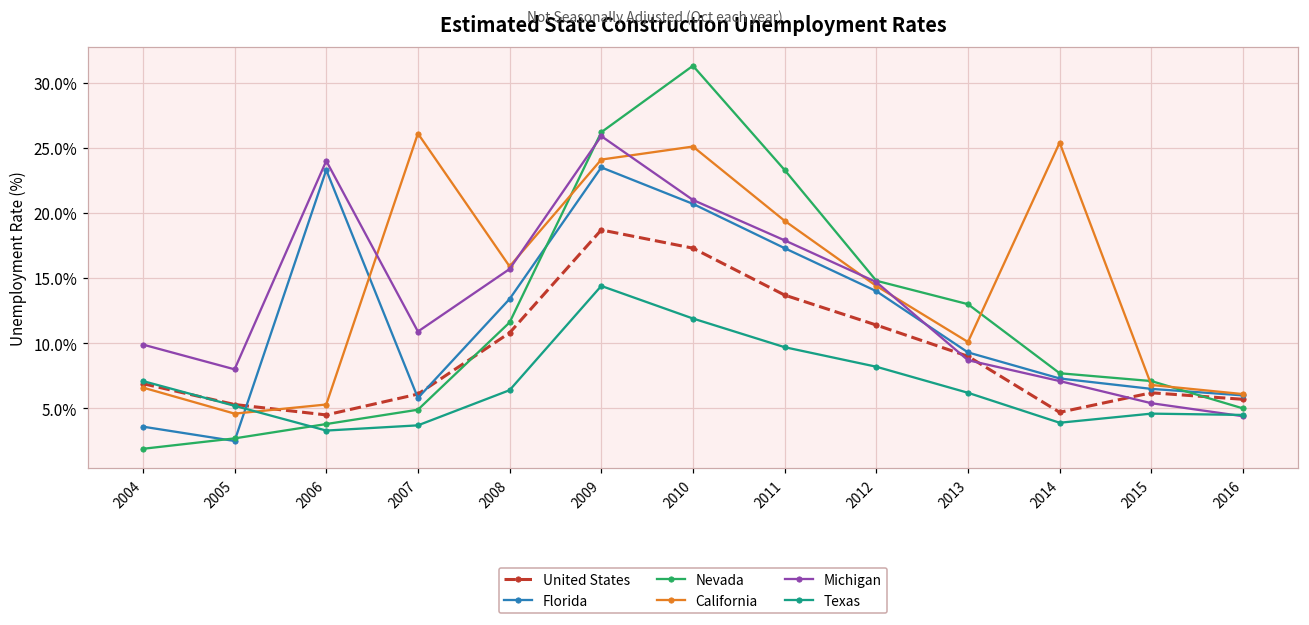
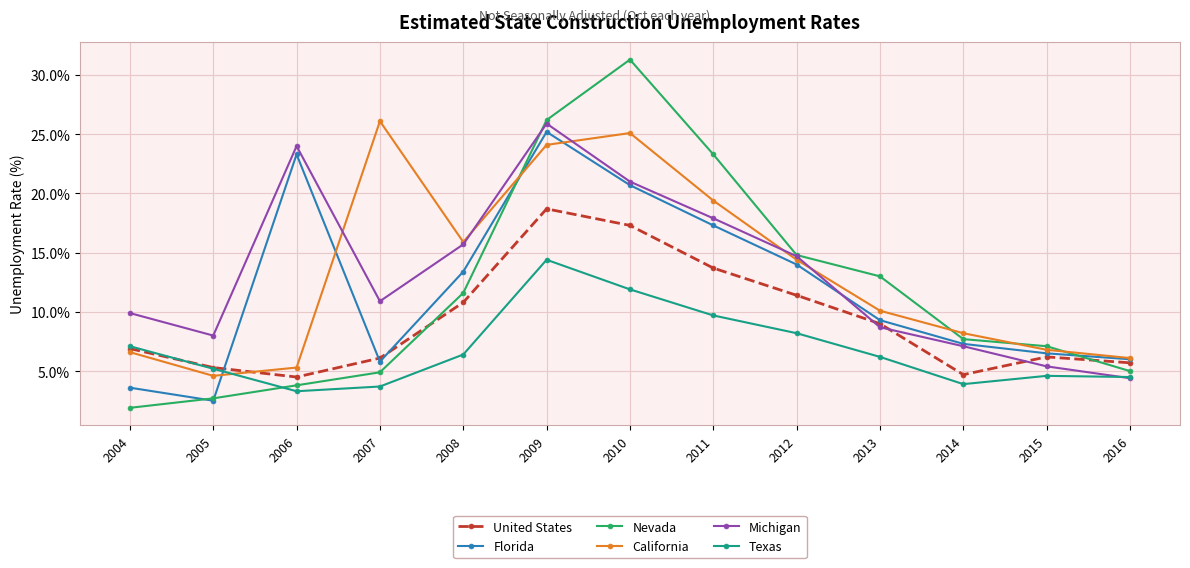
Florida, 2009: 23.5% -> 25.2%
California, 2014: 25.4% -> 8.2%
